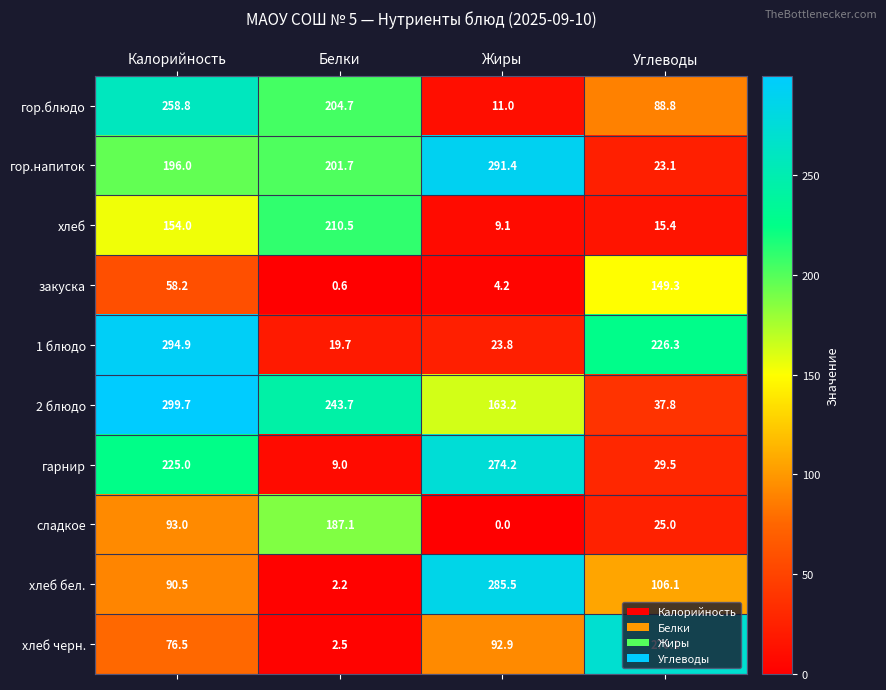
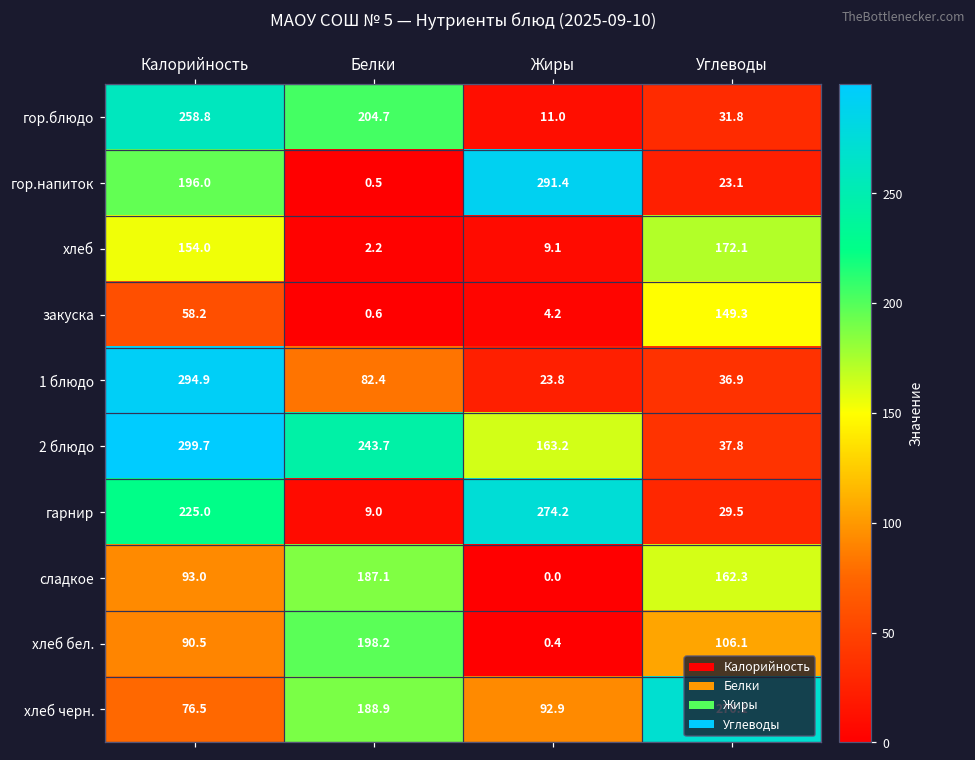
гор.блюдо, Углеводы: 88.8 -> 31.8
гор.напиток, Белки: 201.7 -> 0.5
хлеб, Белки: 210.5 -> 2.2
хлеб, Углеводы: 15.4 -> 172.1
1 блюдо, Белки: 19.7 -> 82.4
1 блюдо, Углеводы: 226.3 -> 36.9
сладкое, Углеводы: 25.0 -> 162.3
хлеб бел., Белки: 2.2 -> 198.2
хлеб бел., Жиры: 285.5 -> 0.4
хлеб черн., Белки: 2.5 -> 188.9
